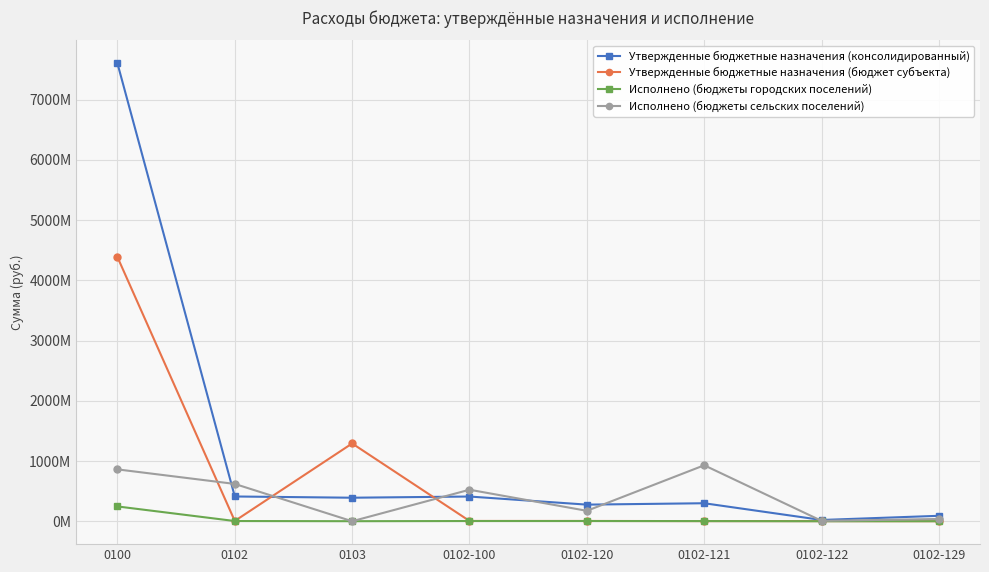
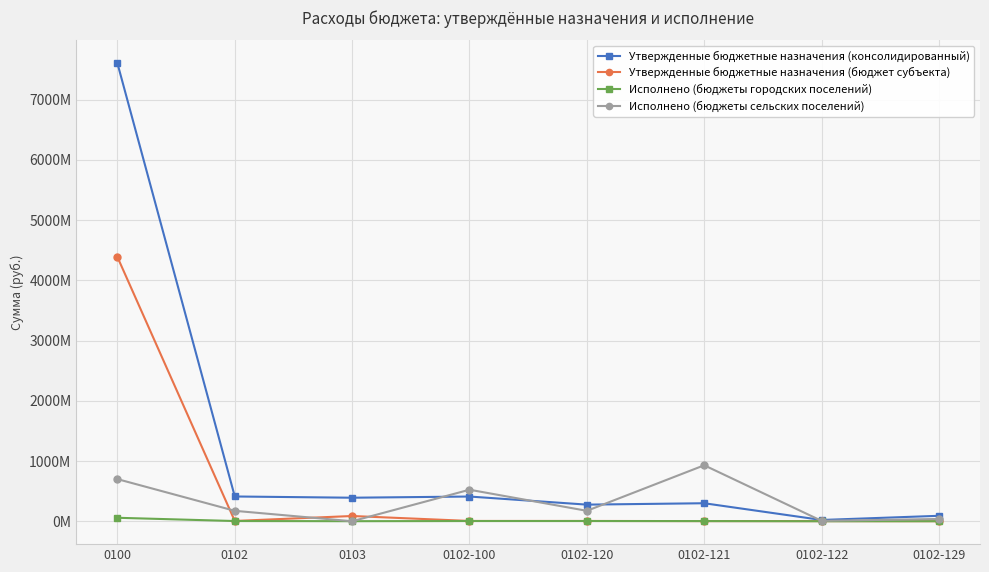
Исполнено (бюджеты городских поселений), 0100: 200000000 -> 100000000
Исполнено (бюджеты сельских поселений), 0100: 900000000 -> 700000000
Исполнено (бюджеты сельских поселений), 0102: 600000000 -> 200000000
Утвержденные бюджетные назначения (бюджет субъекта), 0103: 1300000000 -> 100000000
